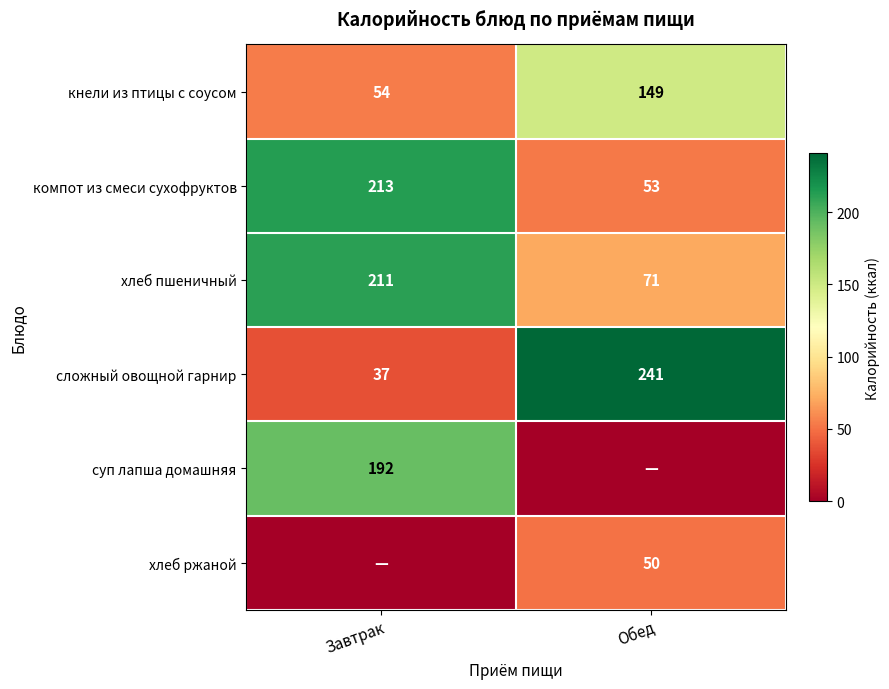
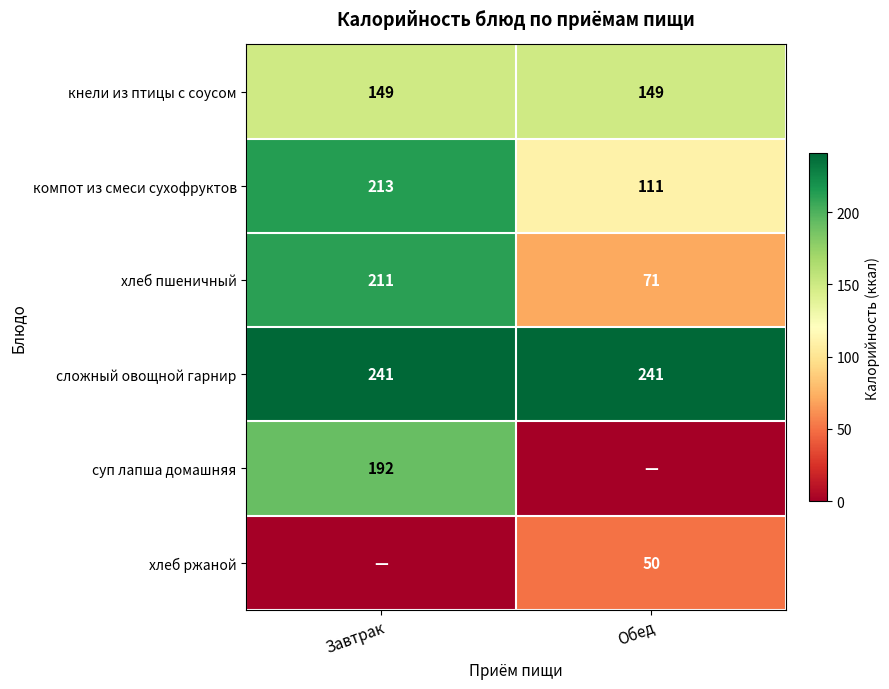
кнели из птицы с соусом, Завтрак: 54 -> 149
компот из смеси сухофруктов, Обед: 53 -> 111
сложный овощной гарнир, Завтрак: 37 -> 241
